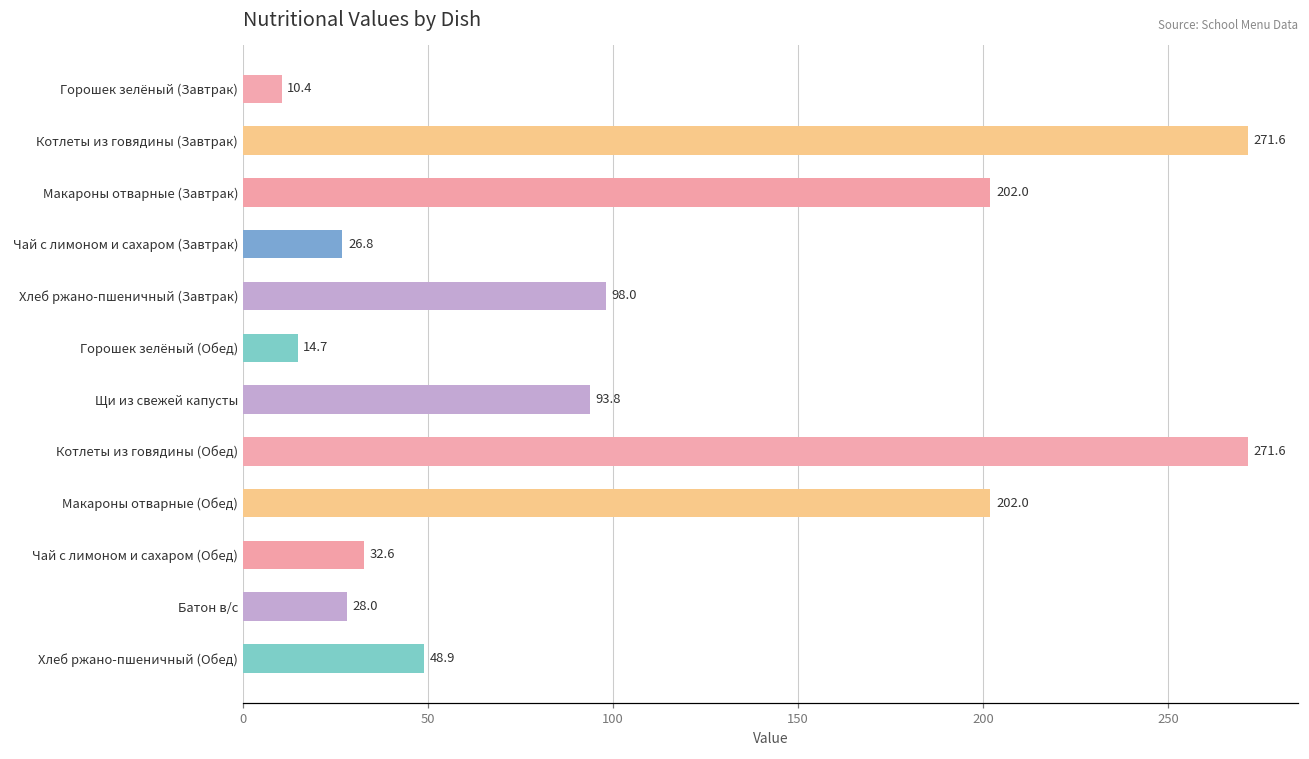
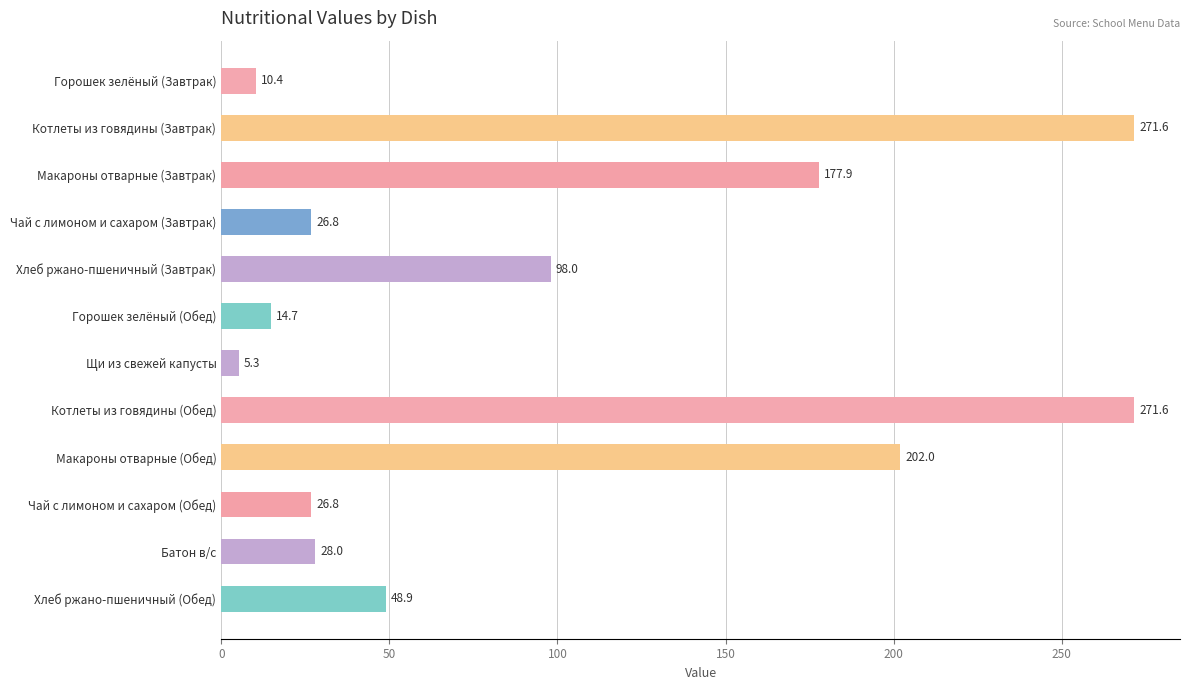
Макароны отварные (Завтрак): 202.0 -> 177.9
Щи из свежей капусты: 93.8 -> 5.3
Чай с лимоном и сахаром (Обед): 32.6 -> 26.8
